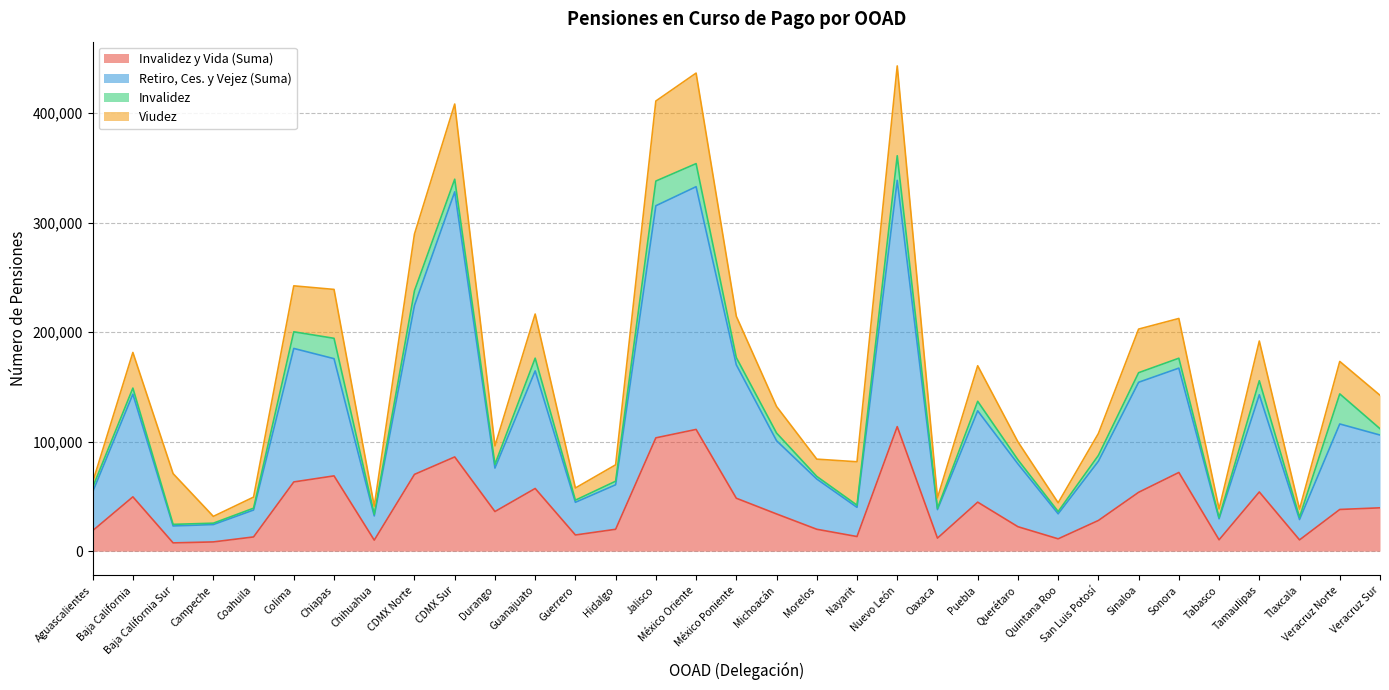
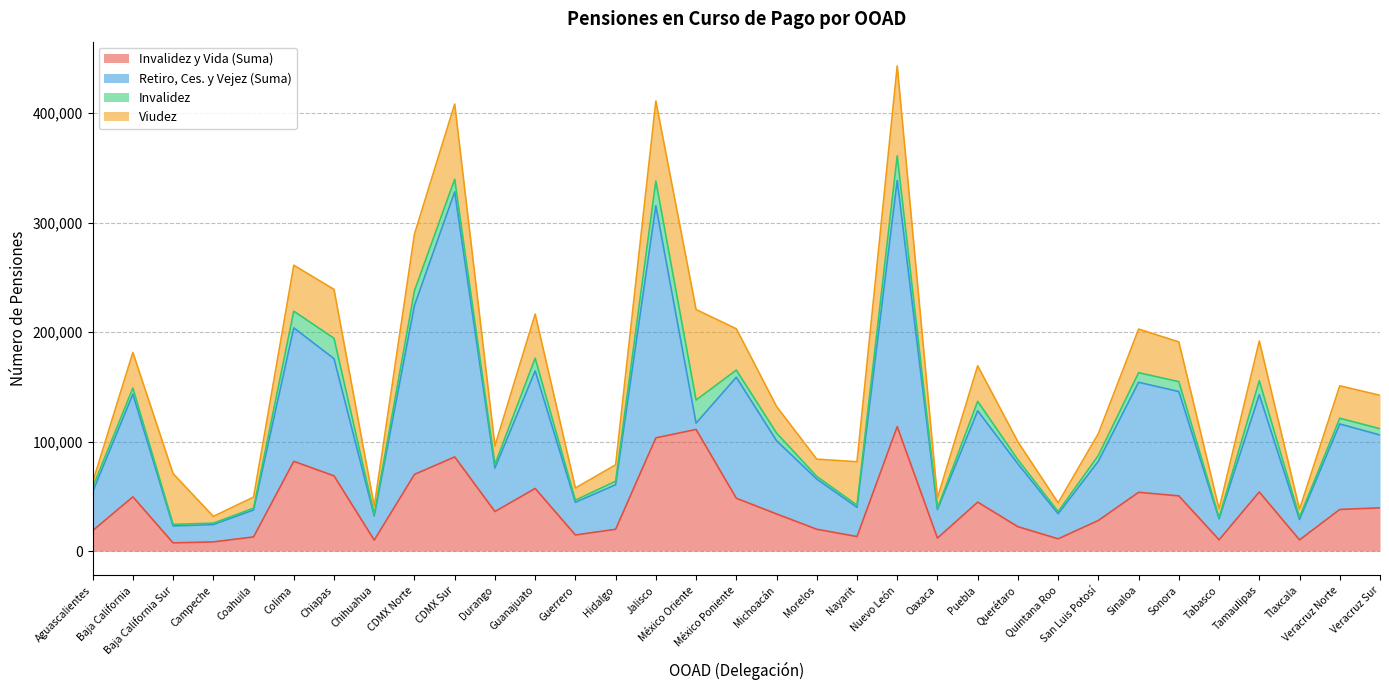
Invalidez y Vida (Suma), Colima: 63,000 -> 82,000
Retiro, Ces. y Vejez (Suma), México Oriente: 222,000 -> 6,000
Retiro, Ces. y Vejez (Suma), México Poniente: 122,000 -> 110,000
Invalidez y Vida (Suma), Sonora: 72,000 -> 50,000
Invalidez, Veracruz Norte: 27,000 -> 5,000
